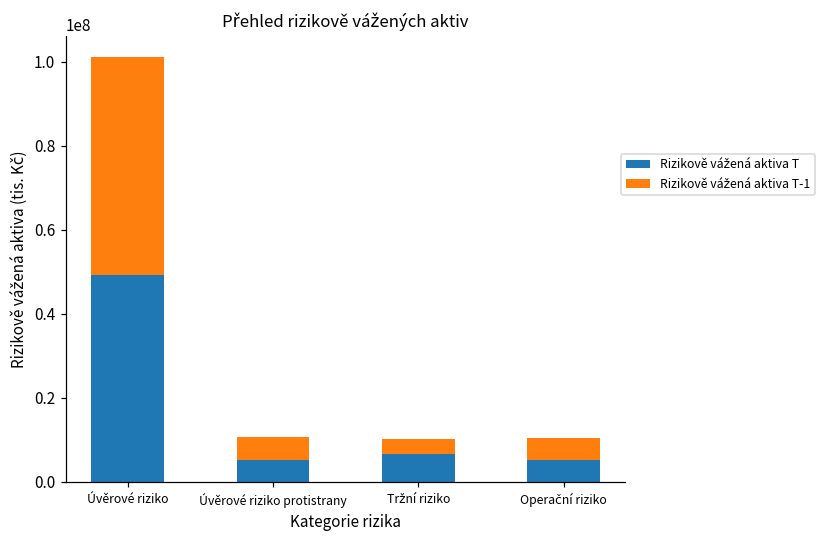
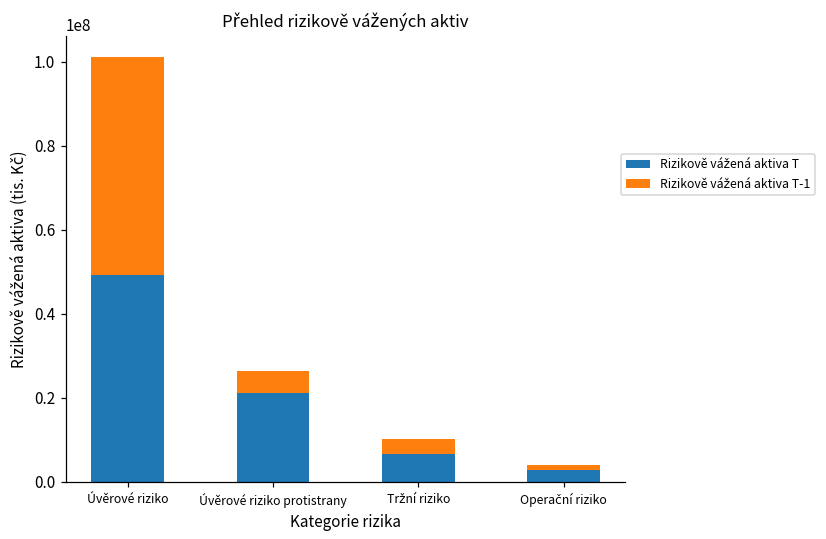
Rizikově vážená aktiva T, Úvěrové riziko protistrany: 5000000 -> 21000000
Rizikově vážená aktiva T, Operační riziko: 5000000 -> 3000000
Rizikově vážená aktiva T-1, Operační riziko: 5000000 -> 1000000
